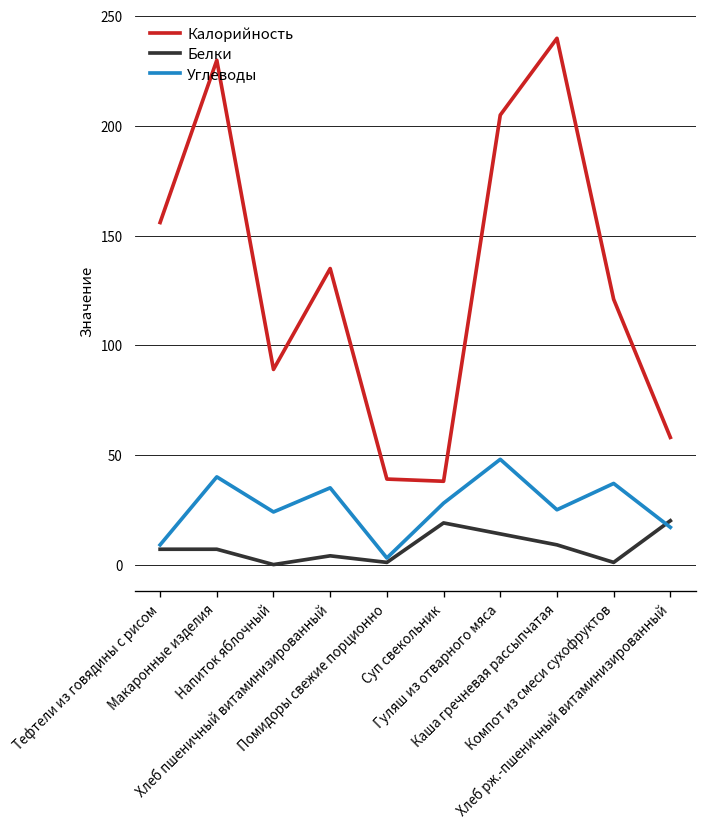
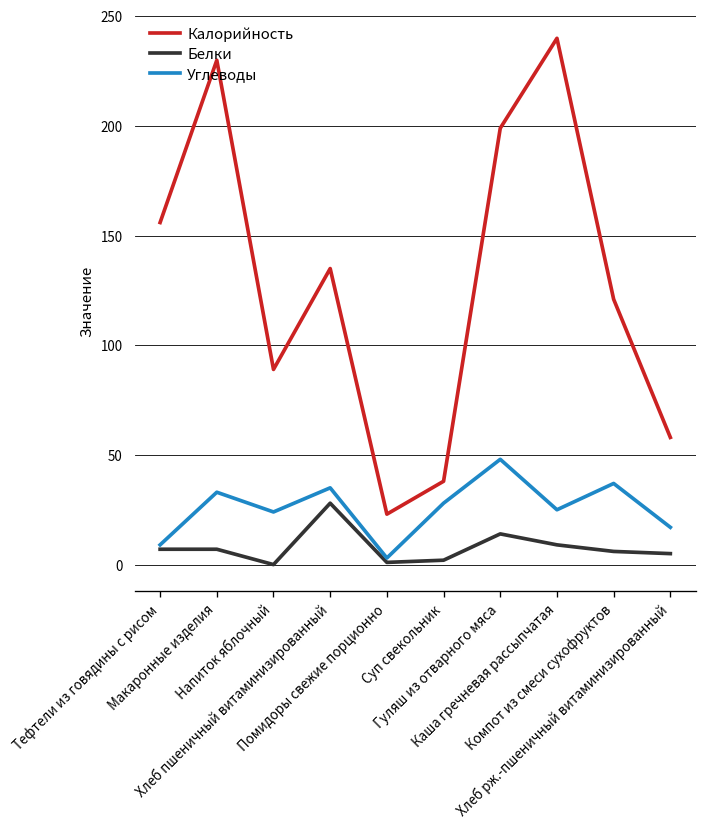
Углеводы, Макаронные изделия: 40 -> 33
Белки, Хлеб пшеничный витаминизированный: 4 -> 28
Калорийность, Помидоры свежие порционно: 39 -> 23
Белки, Суп свекольник: 19 -> 2
Калорийность, Гуляш из отварного мяса: 205 -> 199
Белки, Компот из смеси сухофруктов: 1 -> 6
Белки, Хлеб рж.-пшеничный витаминизированный: 20 -> 5
